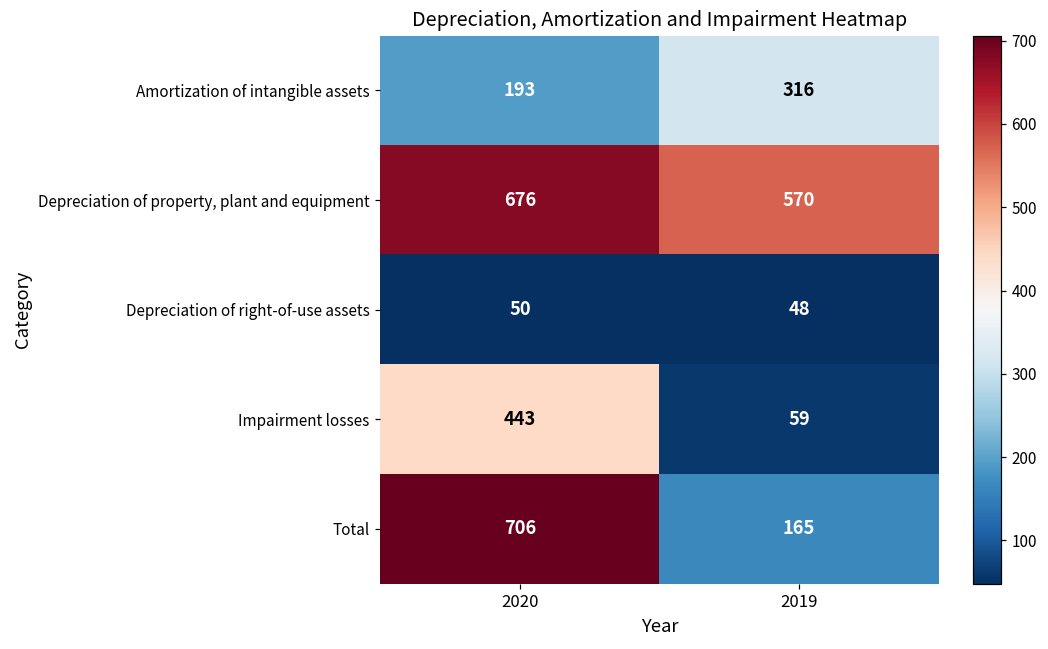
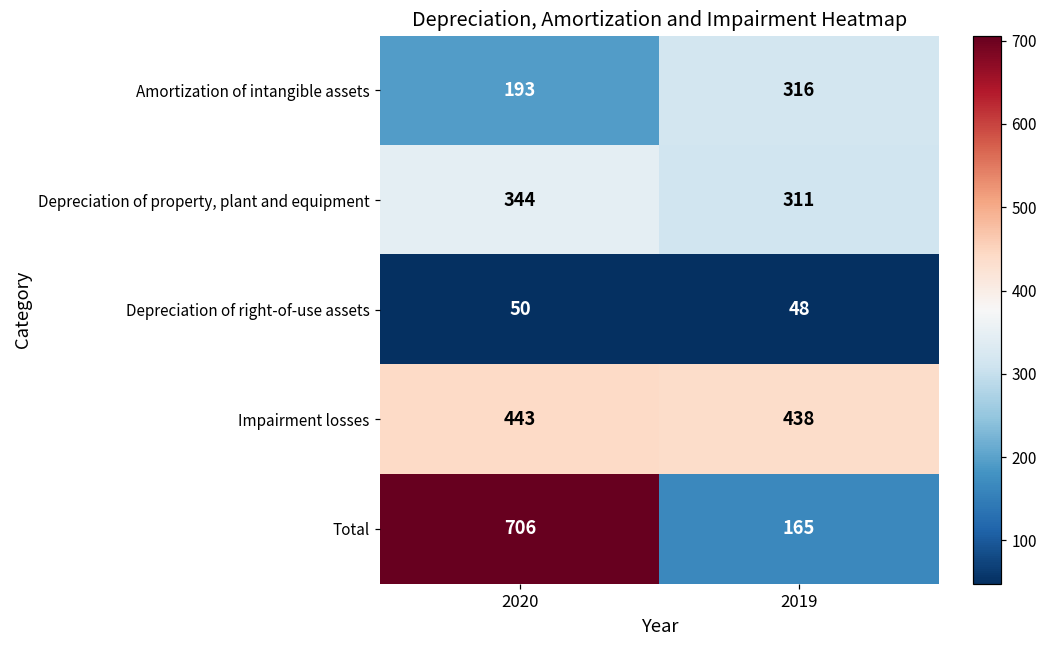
Depreciation of property, plant and equipment, 2020: 676 -> 344
Depreciation of property, plant and equipment, 2019: 570 -> 311
Impairment losses, 2019: 59 -> 438
